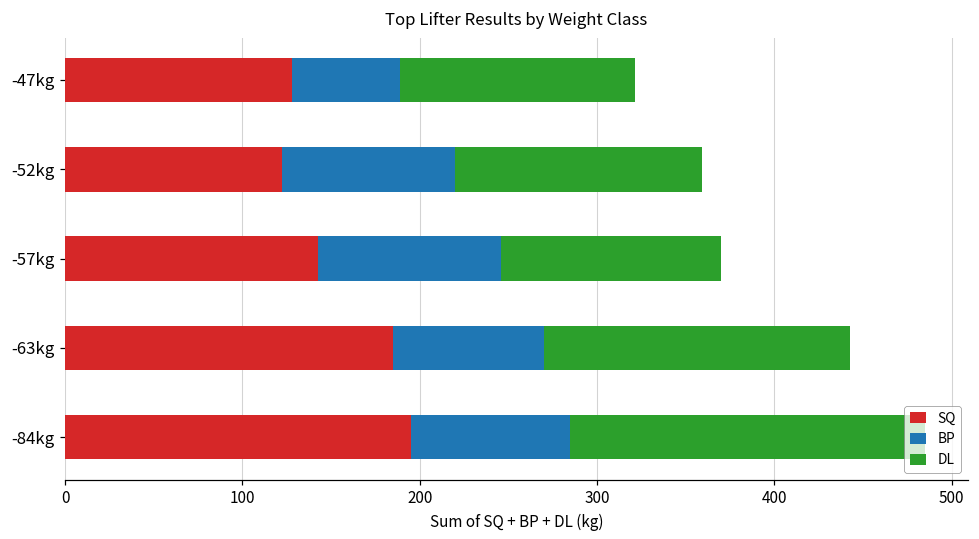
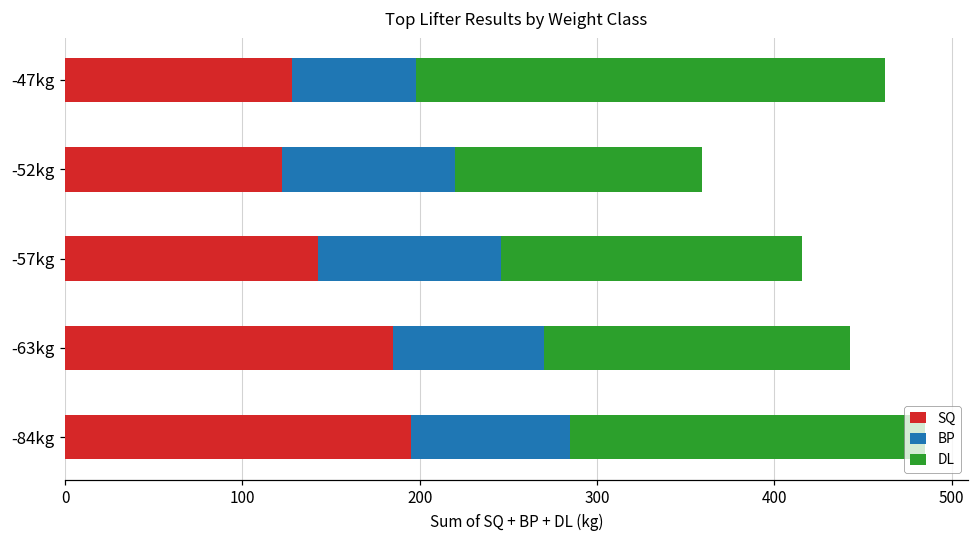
BP, -47kg: 61 -> 70
DL, -47kg: 133 -> 265
DL, -57kg: 124 -> 170
